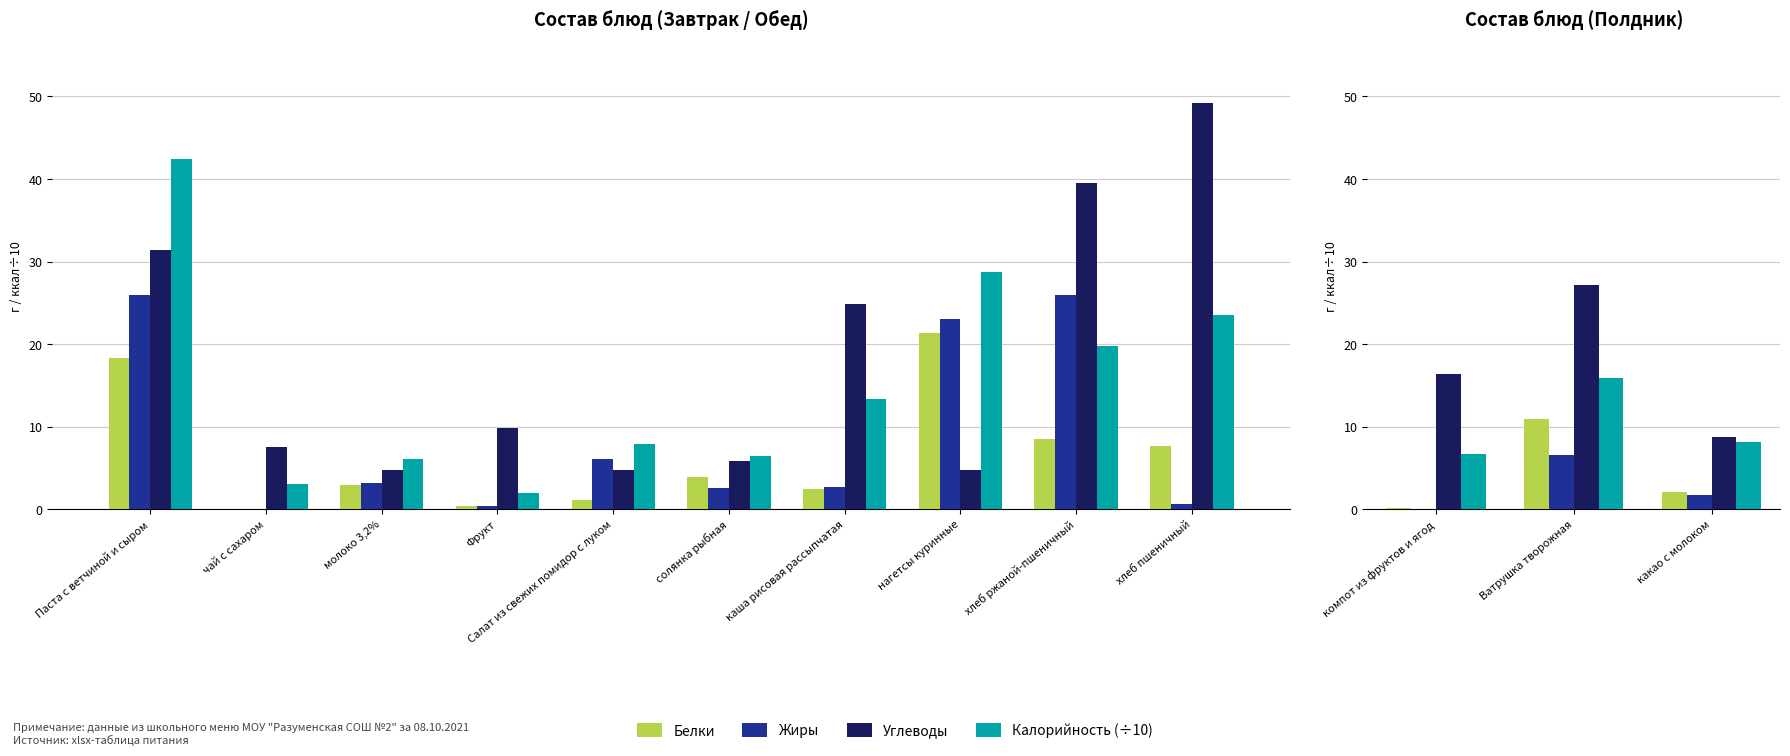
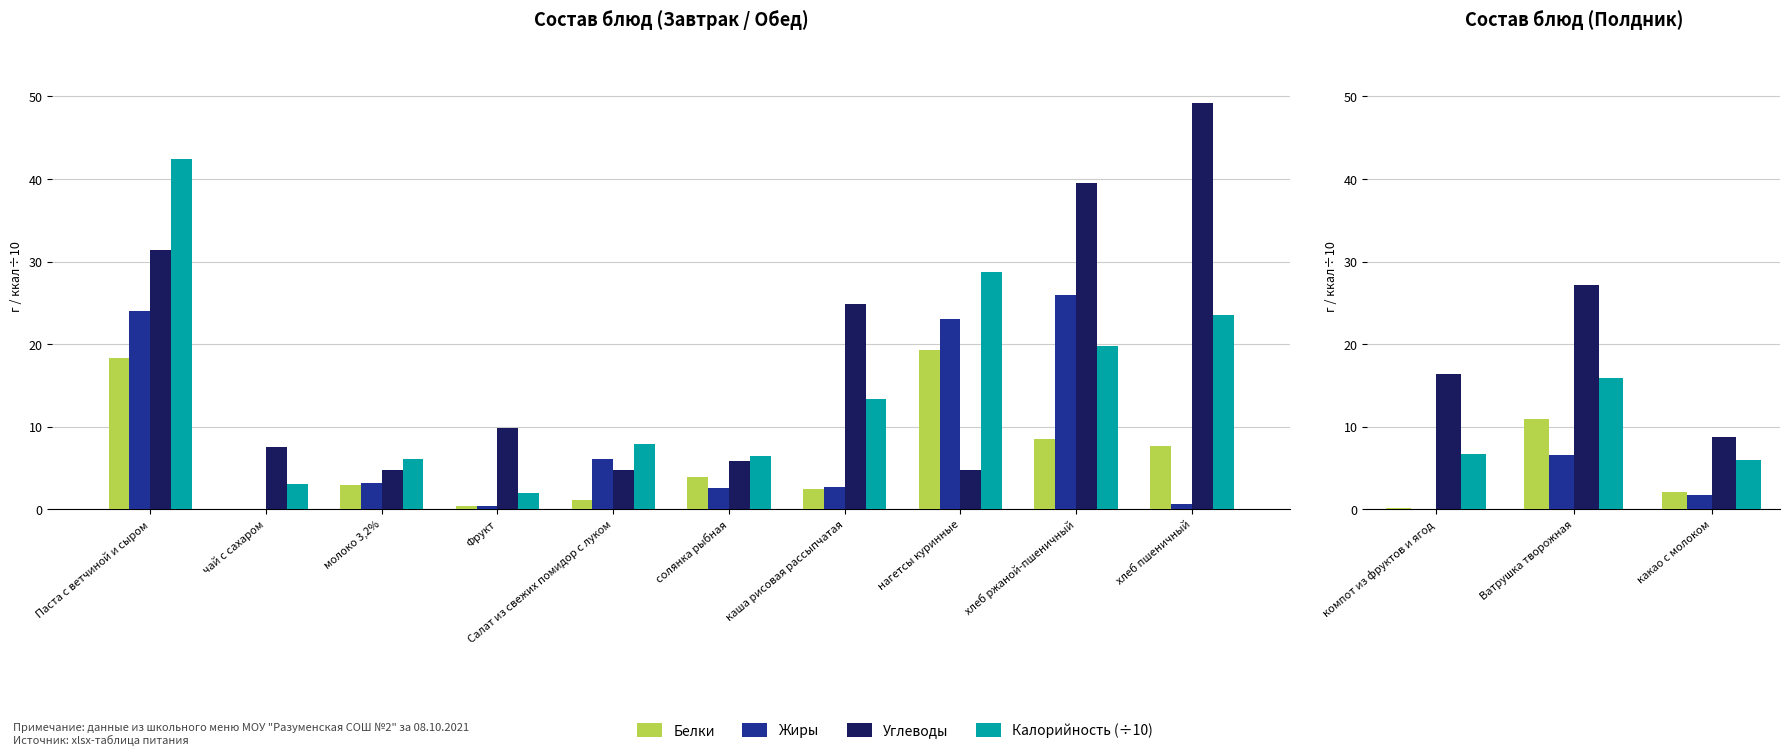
Состав блюд (Завтрак / Обед), Жиры, Паста с ветчиной и сыром: 26 -> 24
Состав блюд (Завтрак / Обед), Белки, нагетсы куринные: 21 -> 19
Состав блюд (Полдник), Калорийность (÷10), какао с молоком: 8 -> 6
